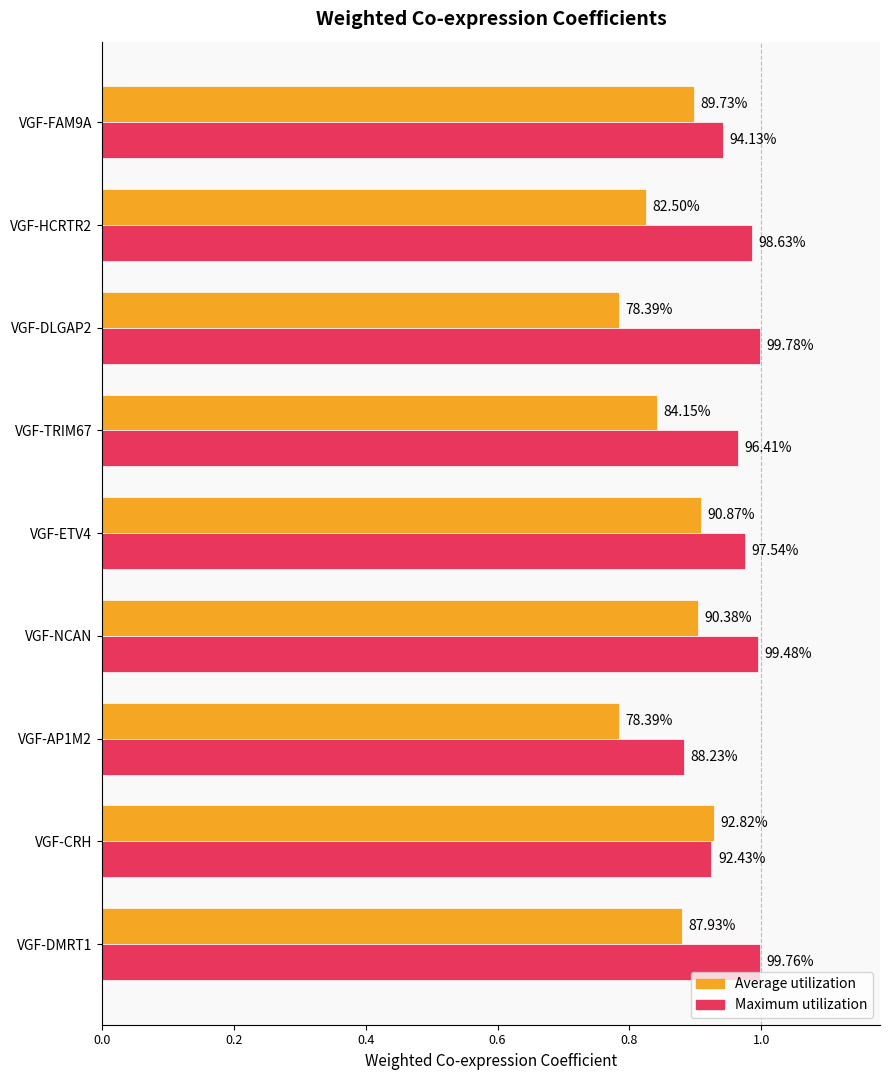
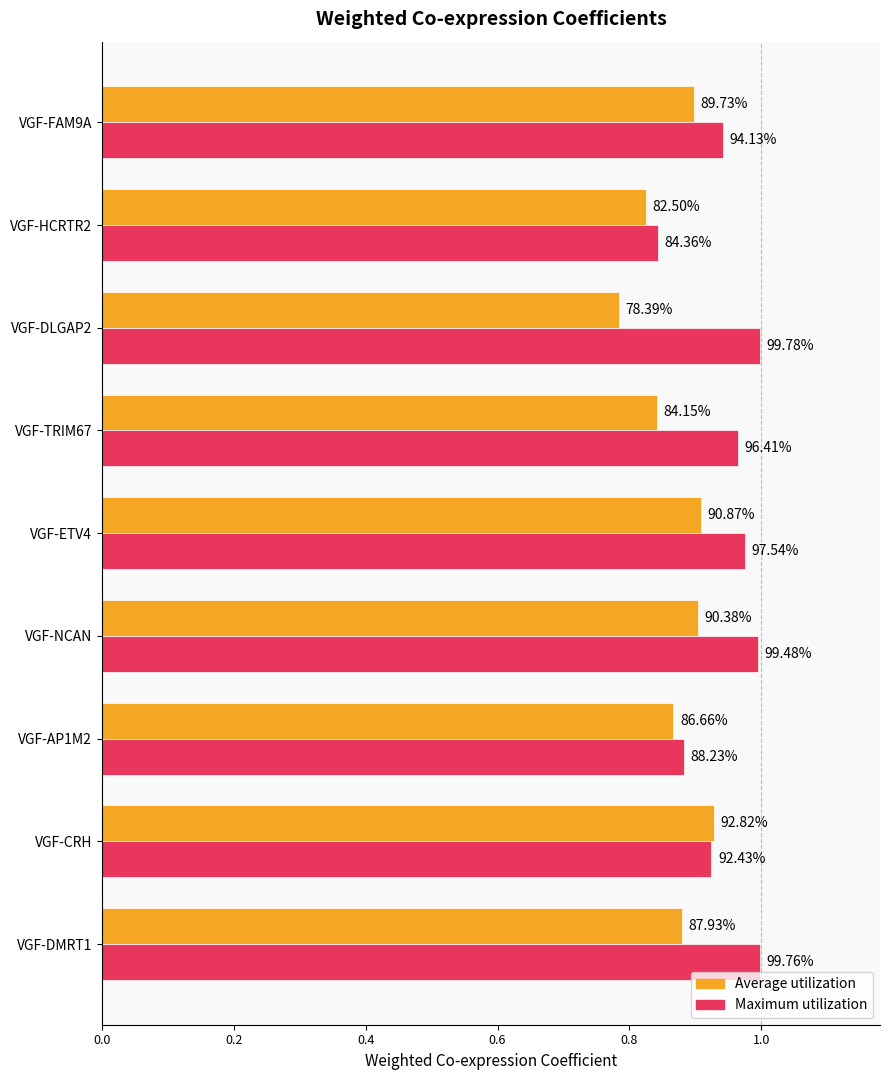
Maximum utilization, VGF-HCRTR2: 98.63% -> 84.36%
Average utilization, VGF-AP1M2: 78.39% -> 86.66%
